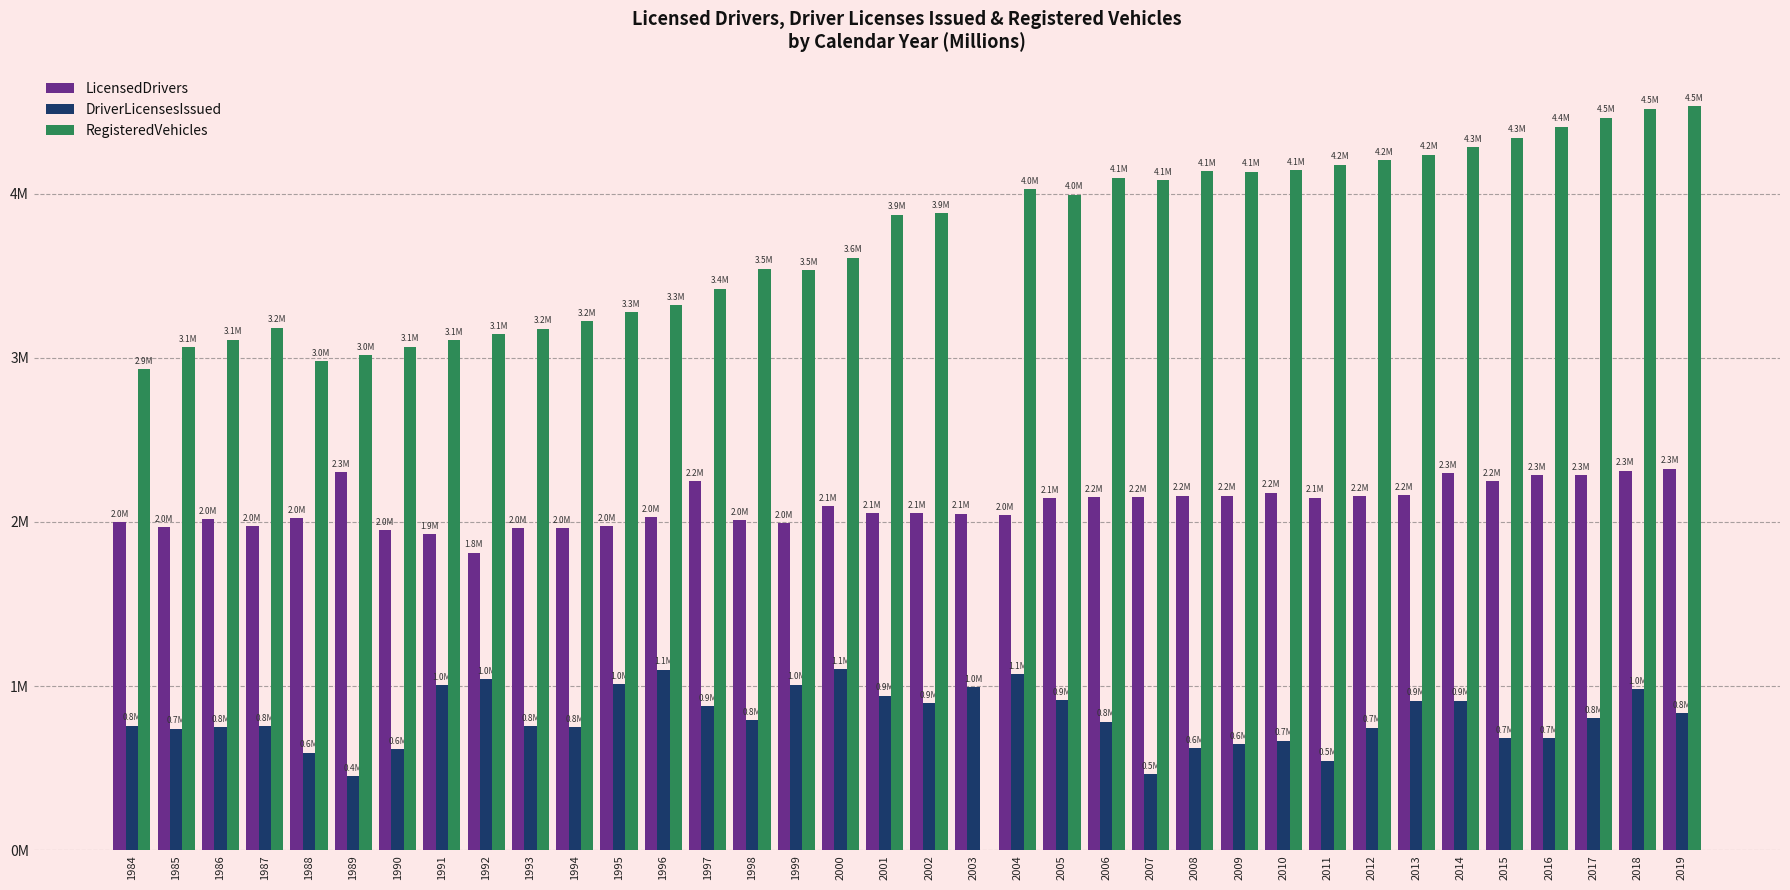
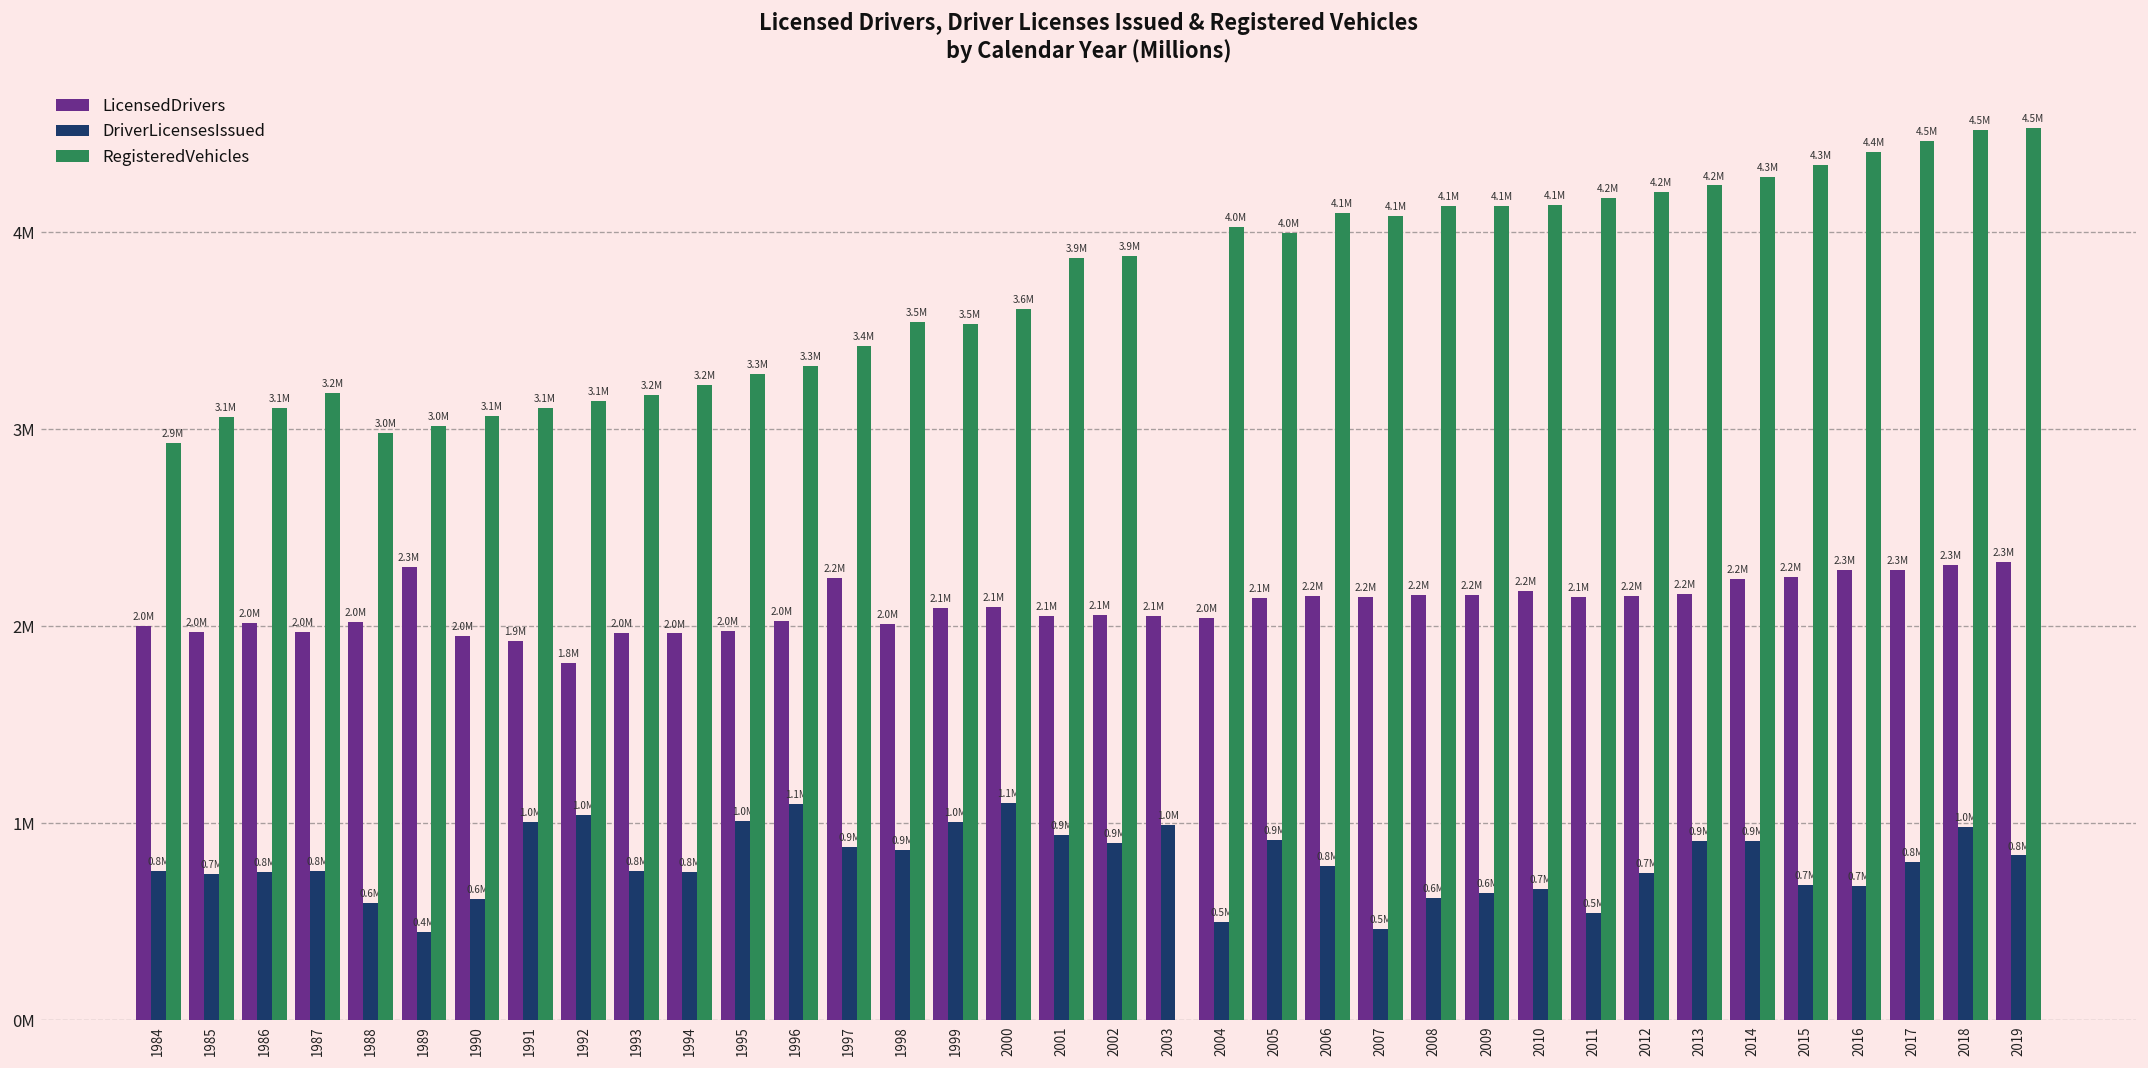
DriverLicensesIssued, 1998: 0.8M -> 0.9M
LicensedDrivers, 1999: 2.0M -> 2.1M
DriverLicensesIssued, 2004: 1.1M -> 0.5M
LicensedDrivers, 2014: 2.3M -> 2.2M
